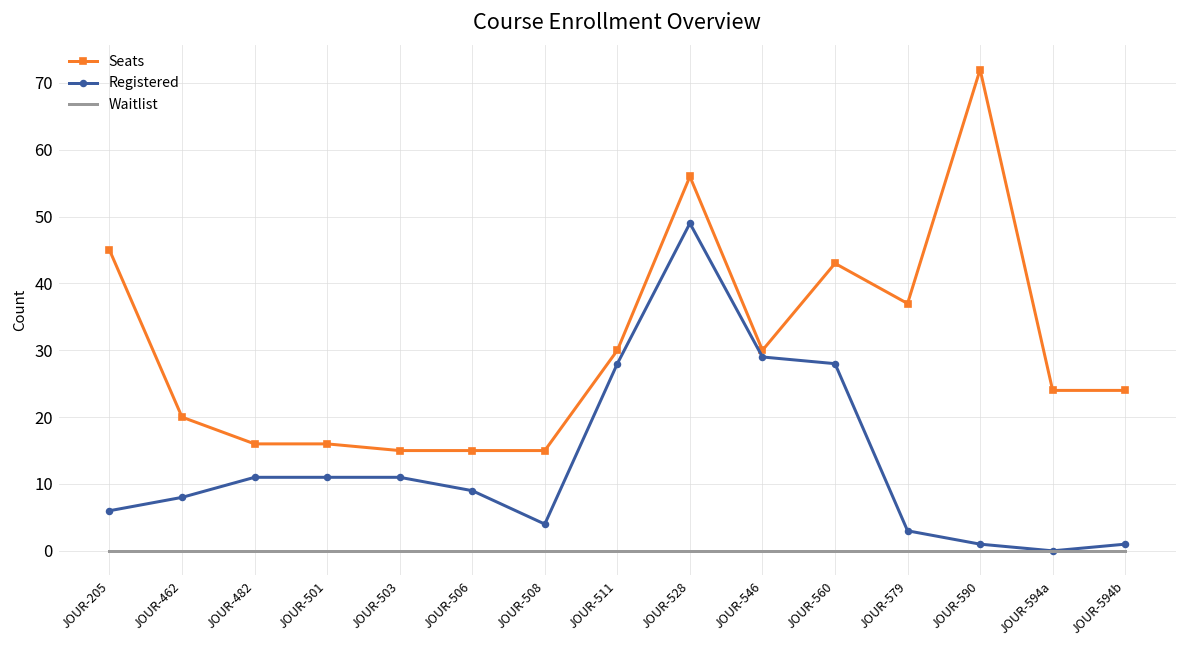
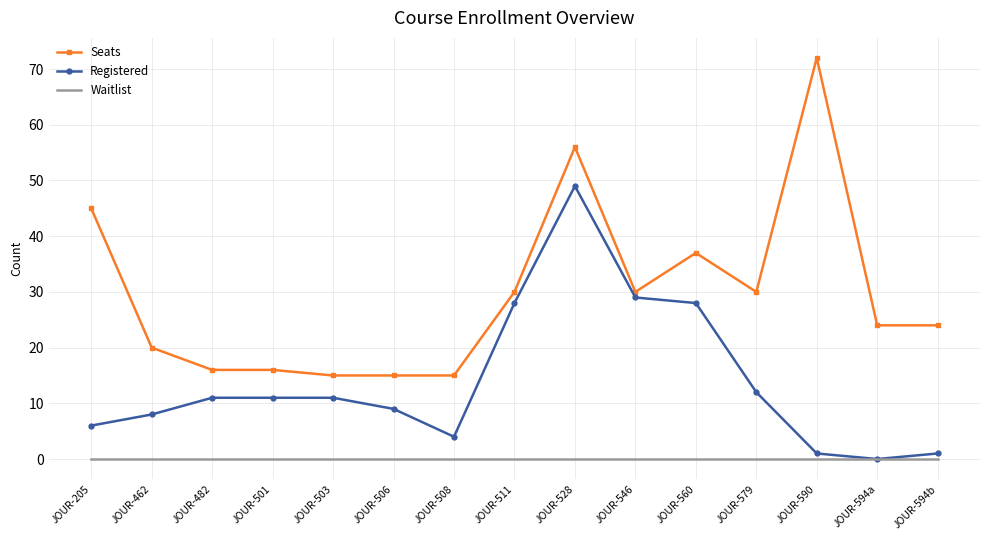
Seats, JOUR-560: 43 -> 37
Seats, JOUR-579: 37 -> 30
Registered, JOUR-579: 3 -> 12
